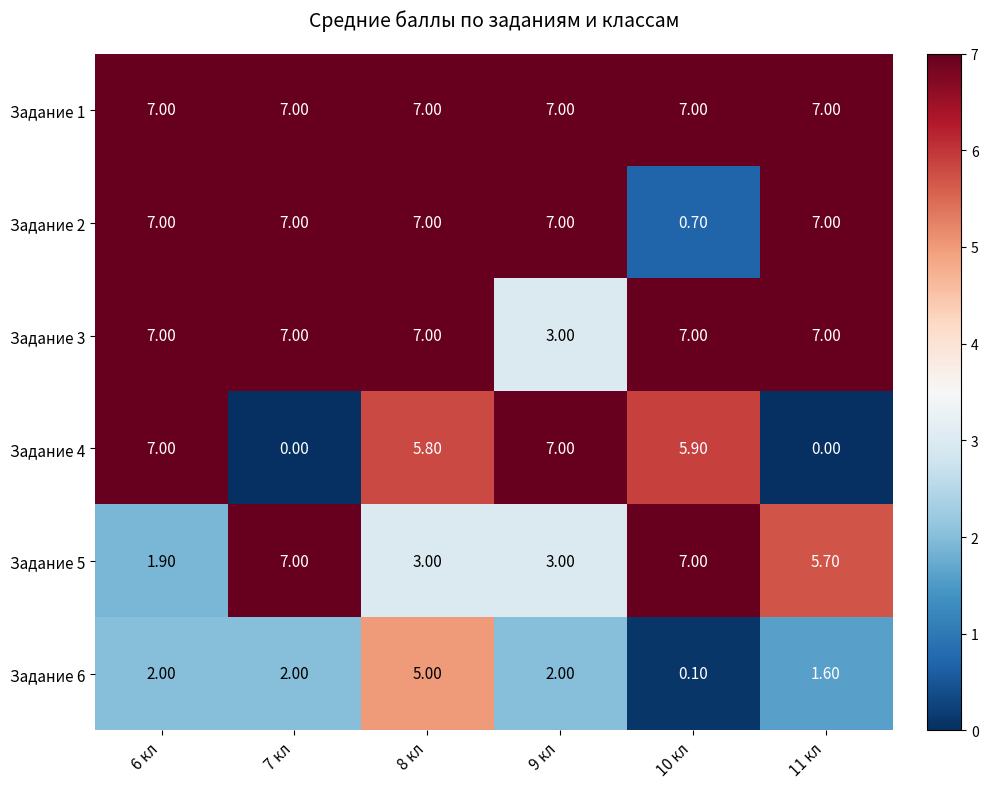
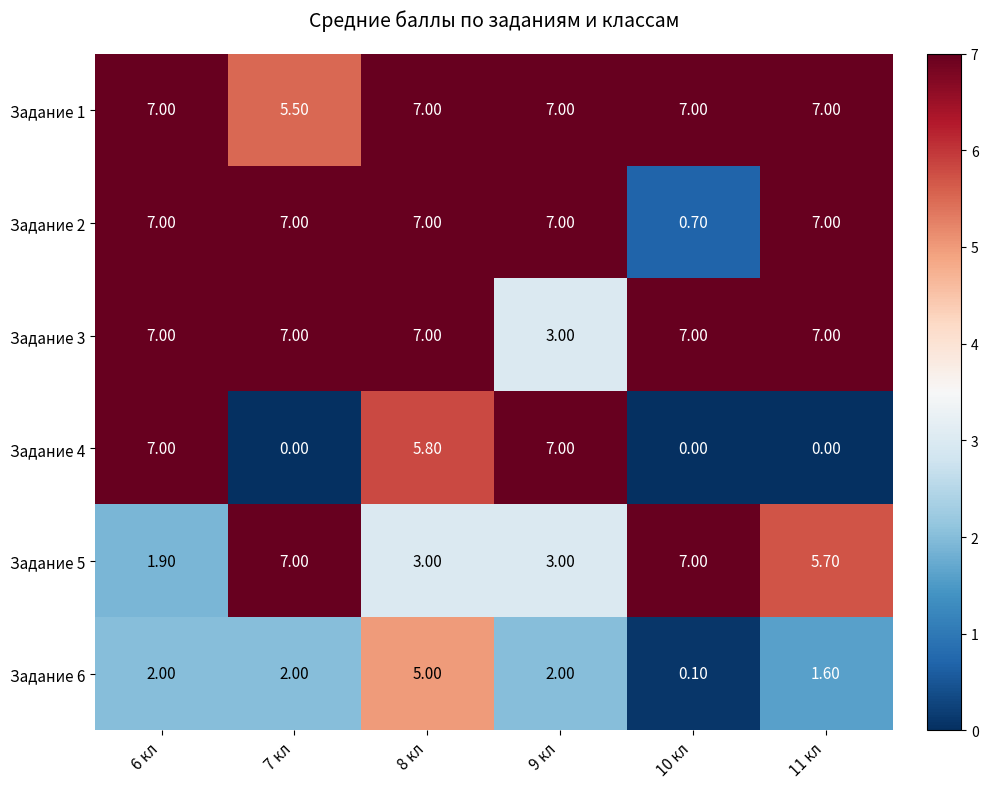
Задание 1, 7 кл: 7.00 -> 5.50
Задание 4, 10 кл: 5.90 -> 0.00
